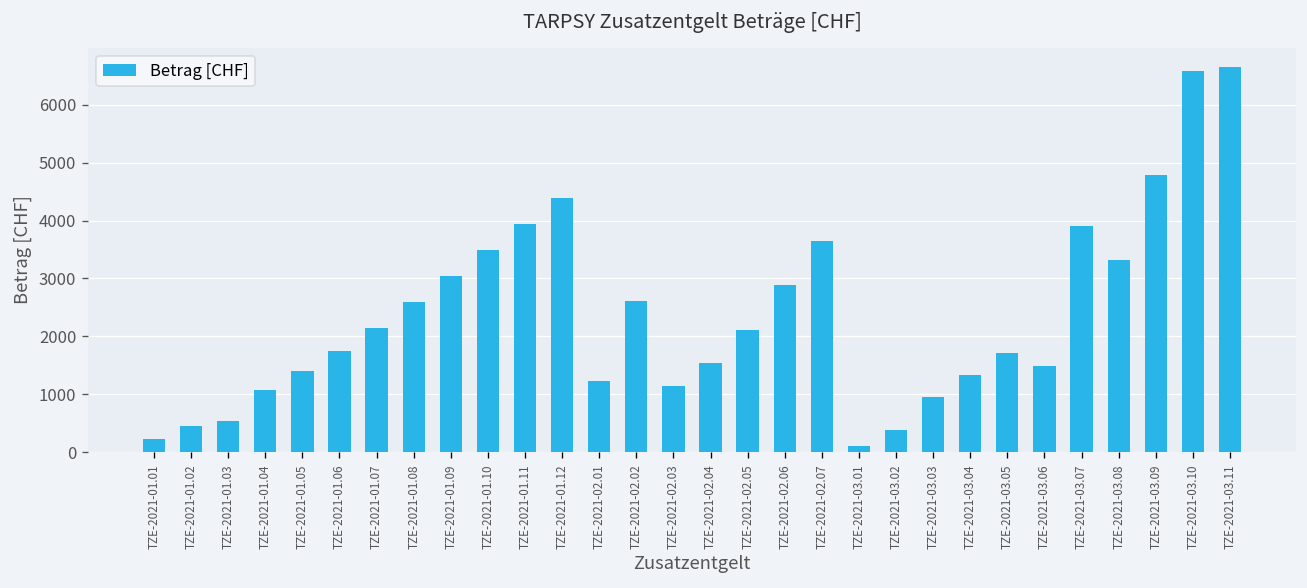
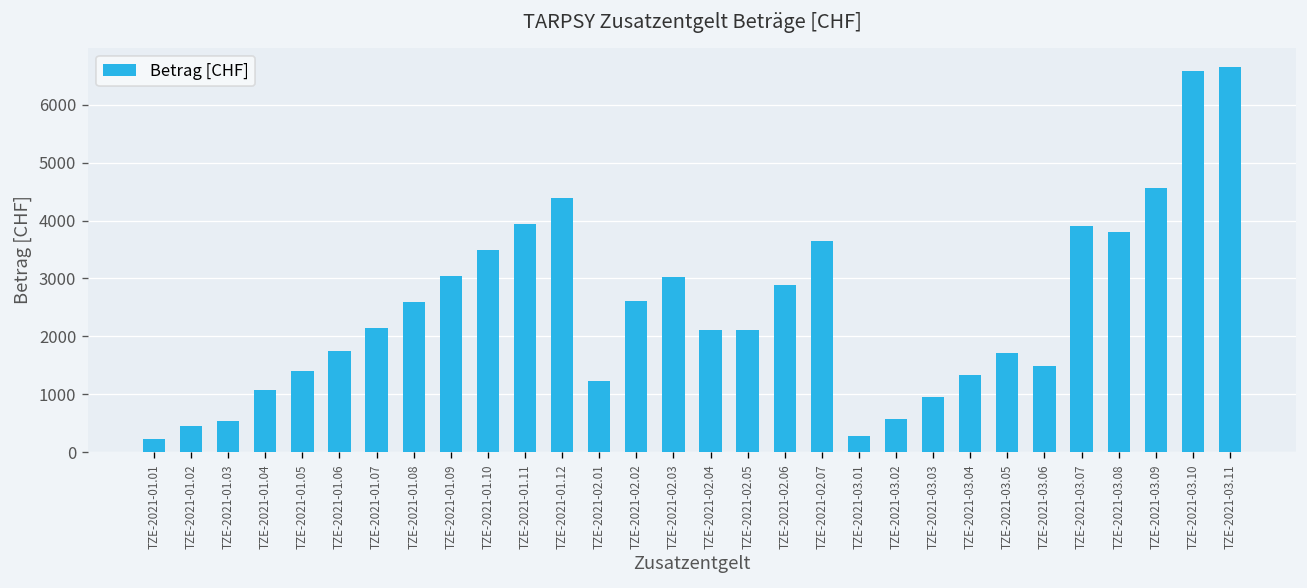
TZE-2021-02.03: 1200 -> 3000
TZE-2021-02.04: 1500 -> 2100
TZE-2021-03.01: 100 -> 300
TZE-2021-03.02: 400 -> 600
TZE-2021-03.08: 3300 -> 3800
TZE-2021-03.09: 4800 -> 4600
